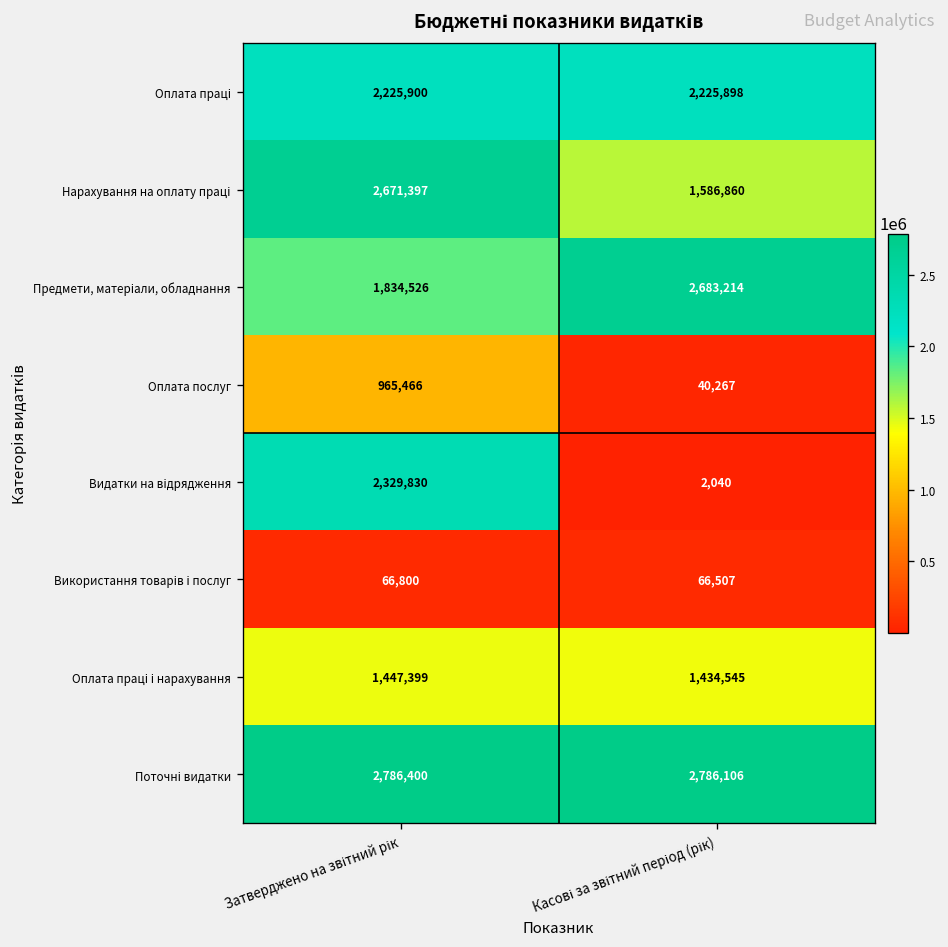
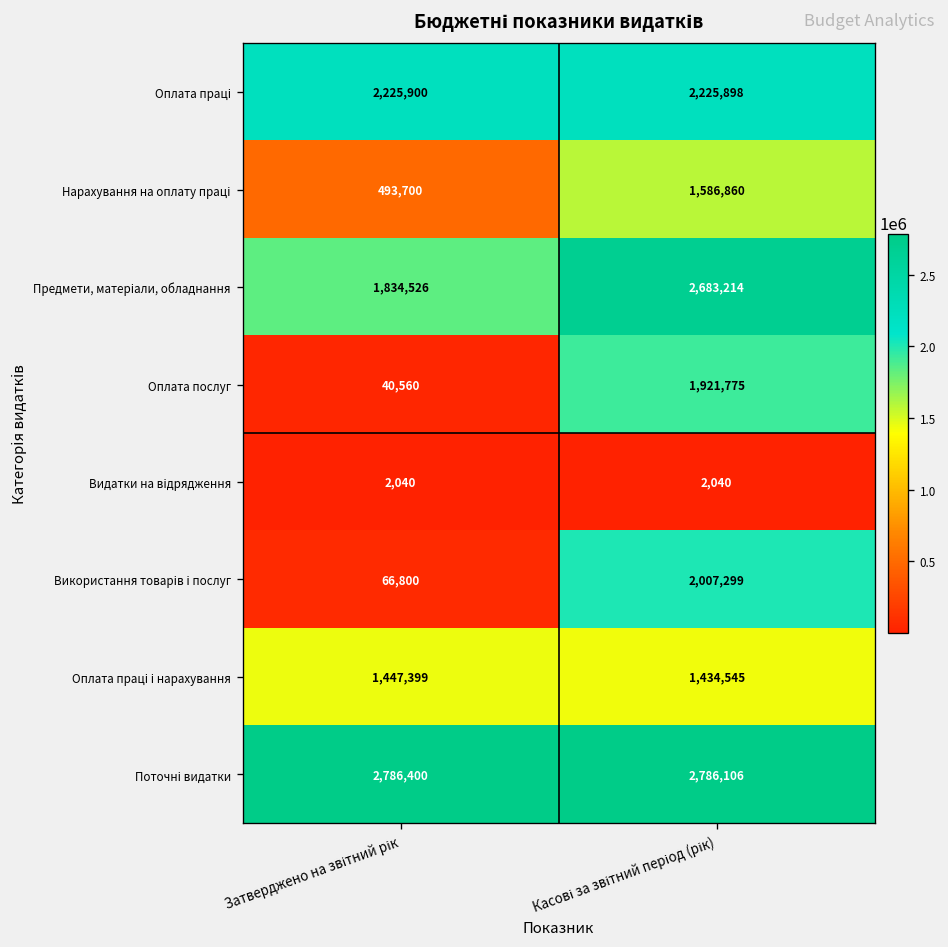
Нарахування на оплату праці, Затверджено на звітний рік: 2,671,397 -> 493,700
Оплата послуг, Затверджено на звітний рік: 965,466 -> 40,560
Оплата послуг, Касові за звітний період (рік): 40,267 -> 1,921,775
Видатки на відрядження, Затверджено на звітний рік: 2,329,830 -> 2,040
Використання товарів і послуг, Касові за звітний період (рік): 66,507 -> 2,007,299
